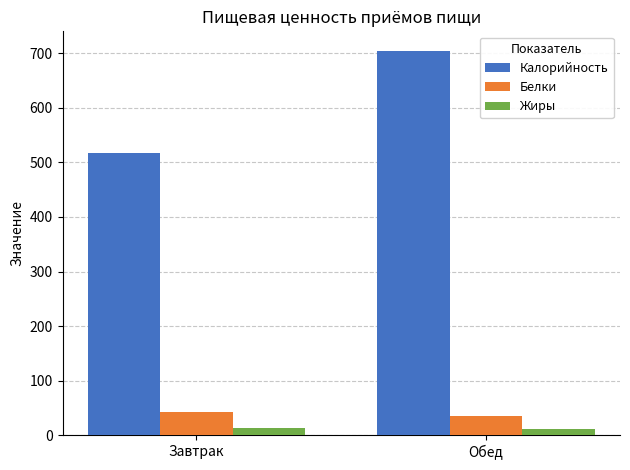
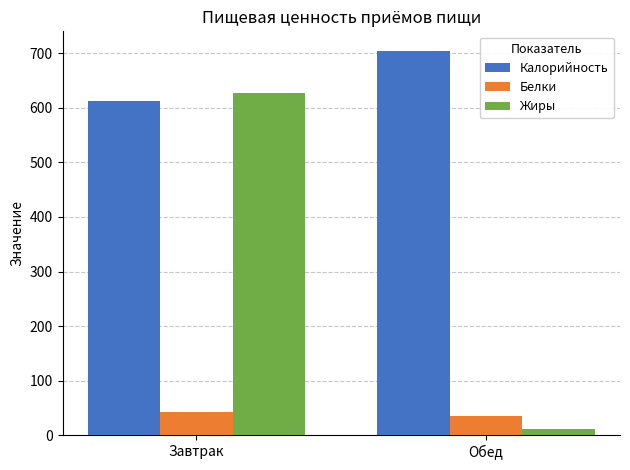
Калорийность, Завтрак: 520 -> 610
Жиры, Завтрак: 10 -> 630
